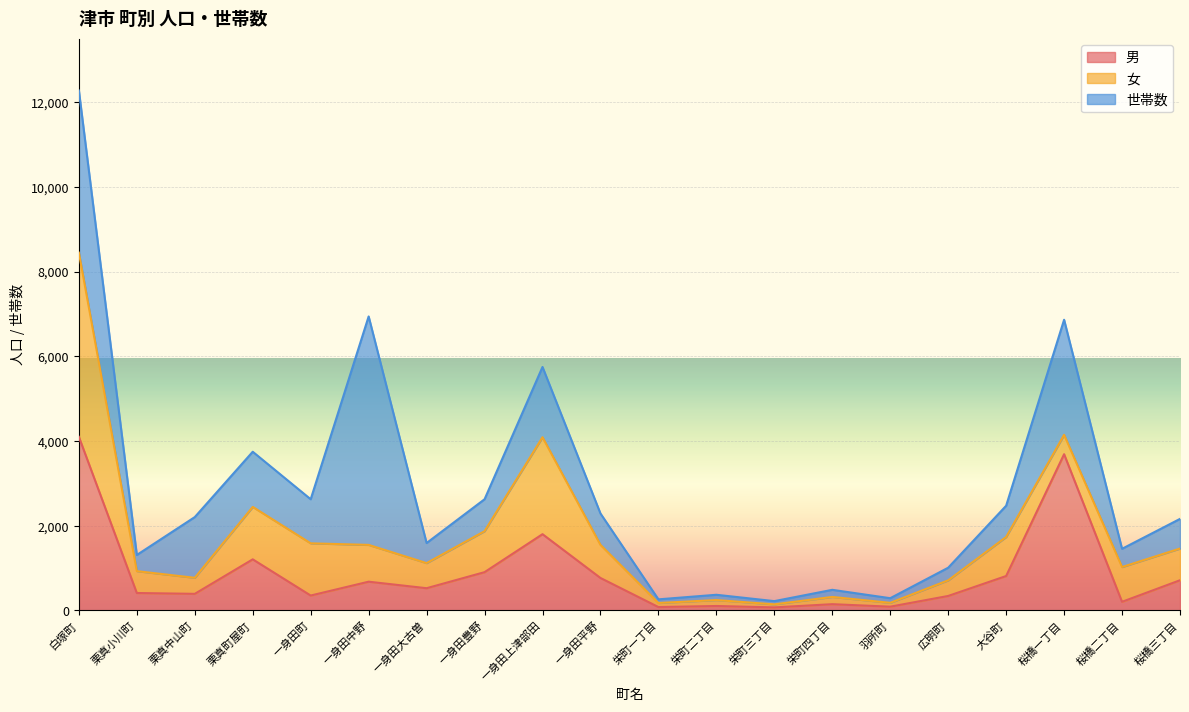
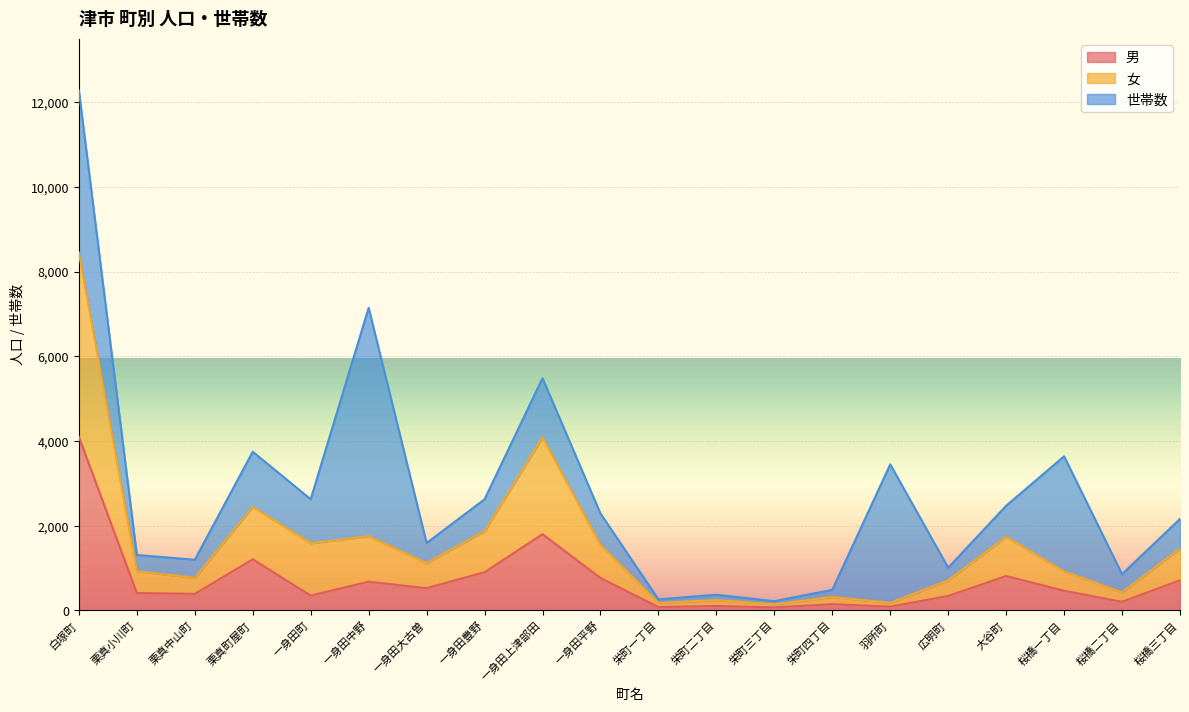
世帯数, 栗真中山町: 1,400 -> 400
女, 一身田中野: 900 -> 1,100
世帯数, 一身田上津部田: 1,700 -> 1,400
世帯数, 羽所町: 100 -> 3,300
男, 桜橋一丁目: 3,700 -> 500
女, 桜橋二丁目: 800 -> 200
